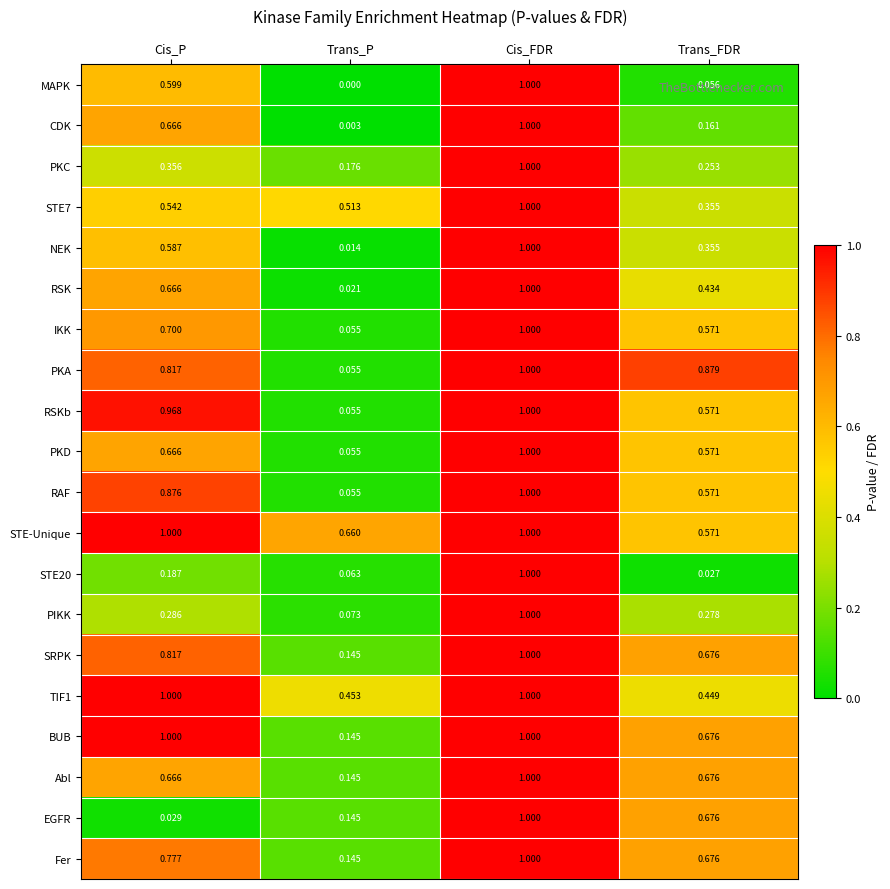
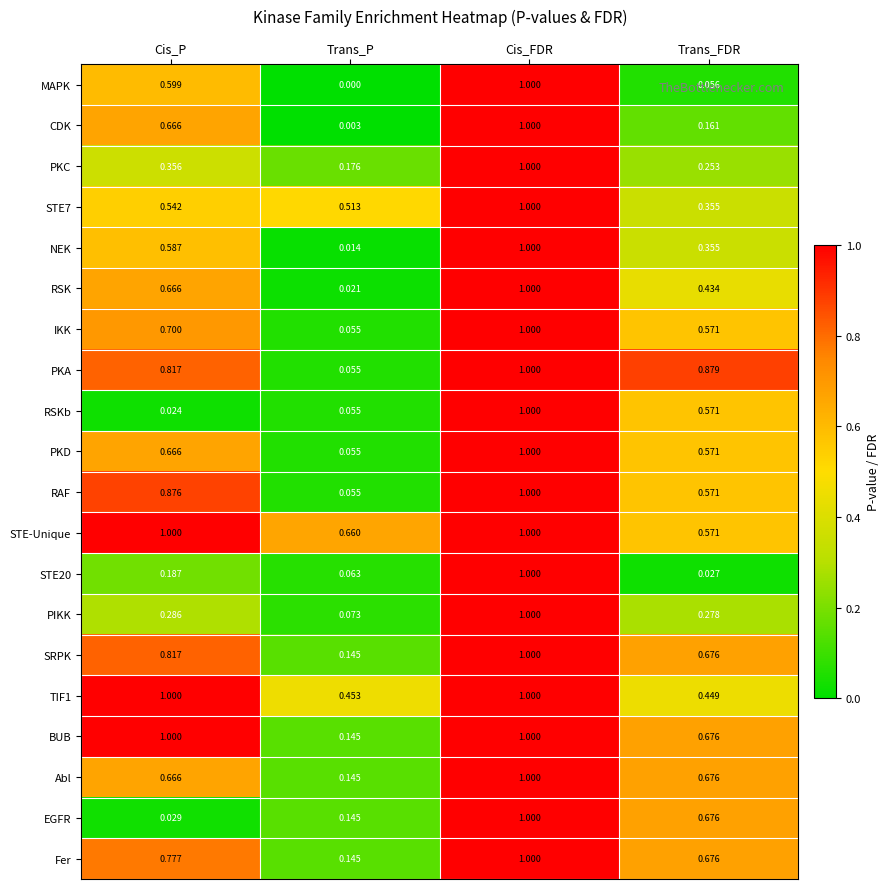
RSKb, Cis_P: 0.968 -> 0.024
